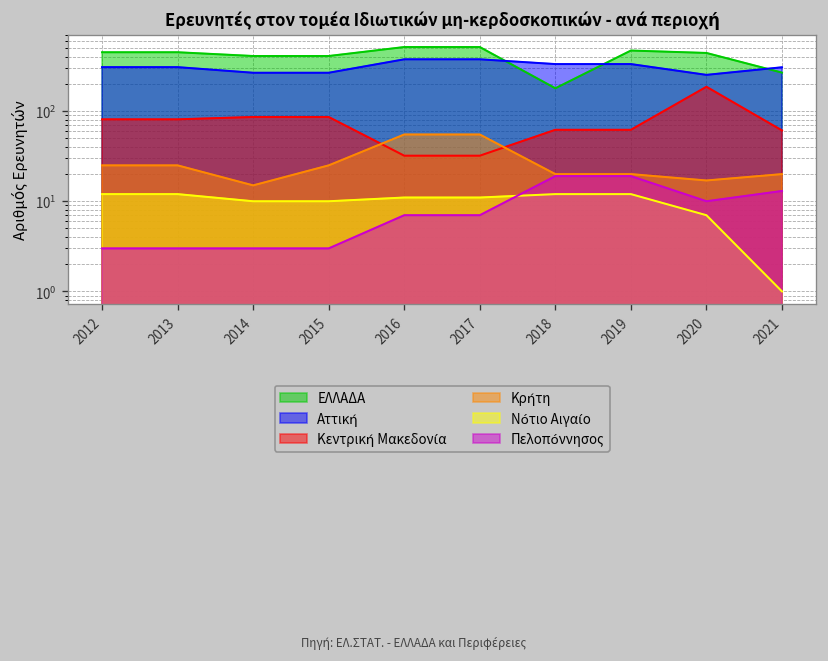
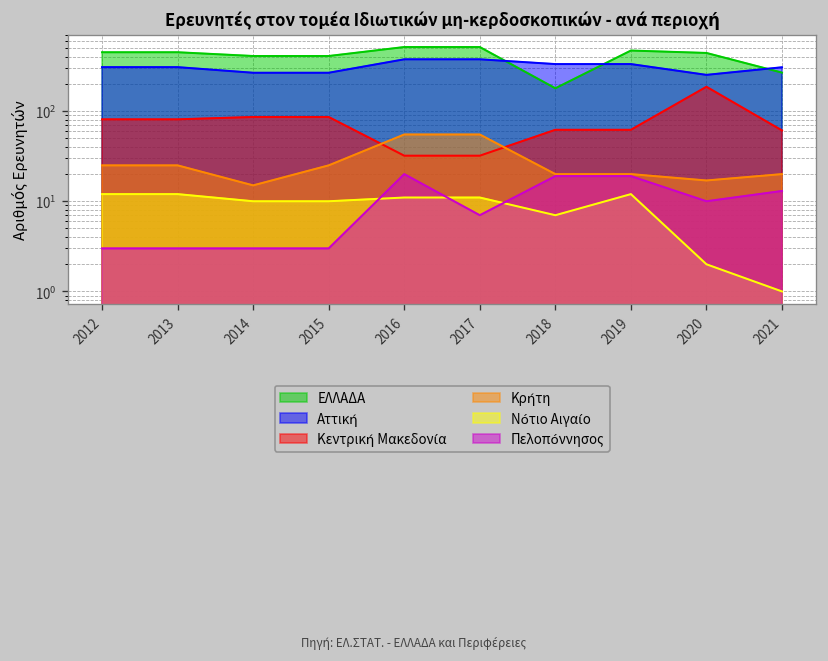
Πελοπόννησος, 2016: 7 -> 20
Νότιο Αιγαίο, 2018: 12 -> 7
Νότιο Αιγαίο, 2020: 7 -> 2
